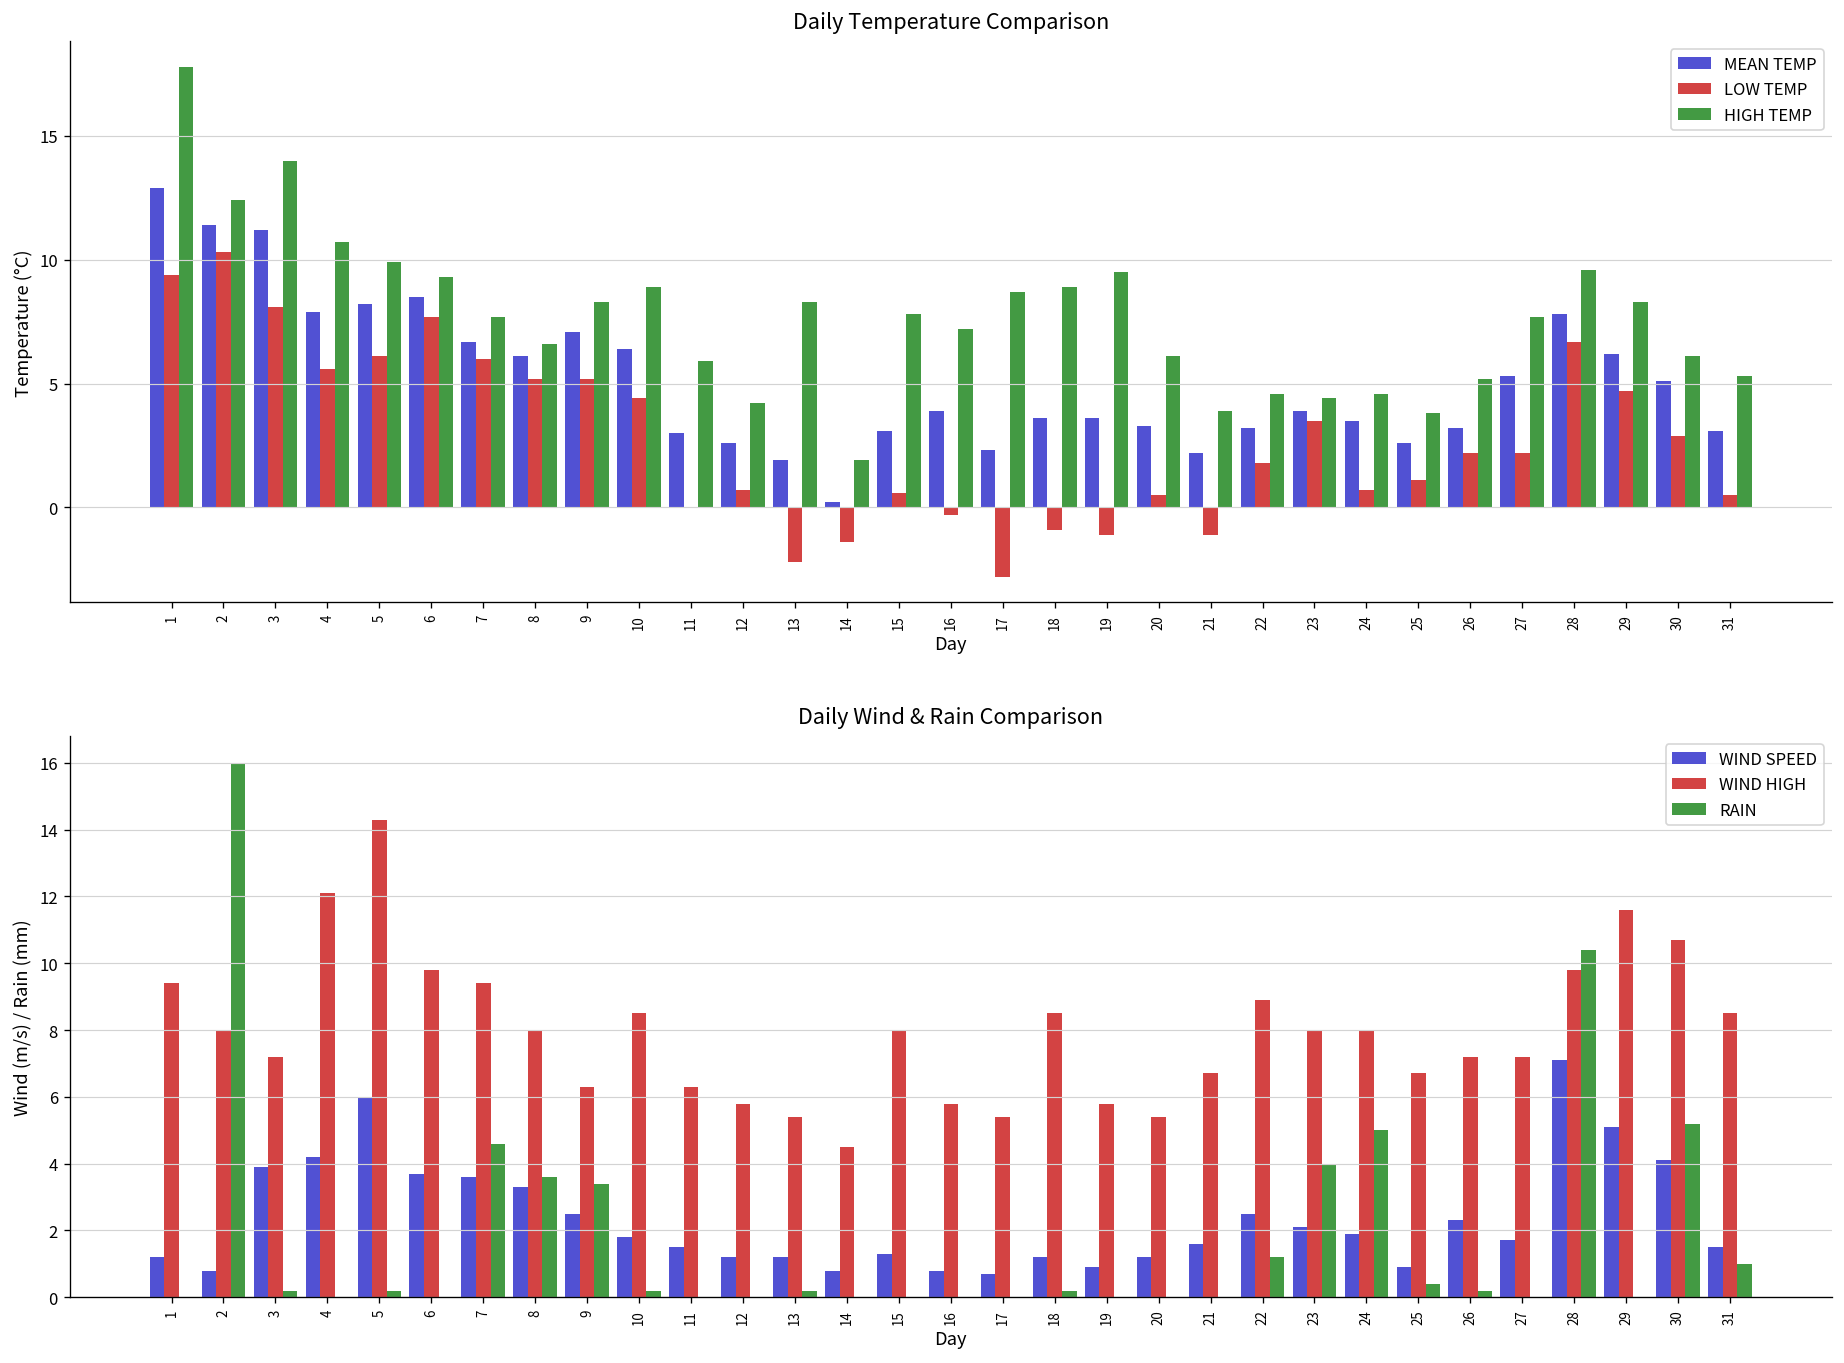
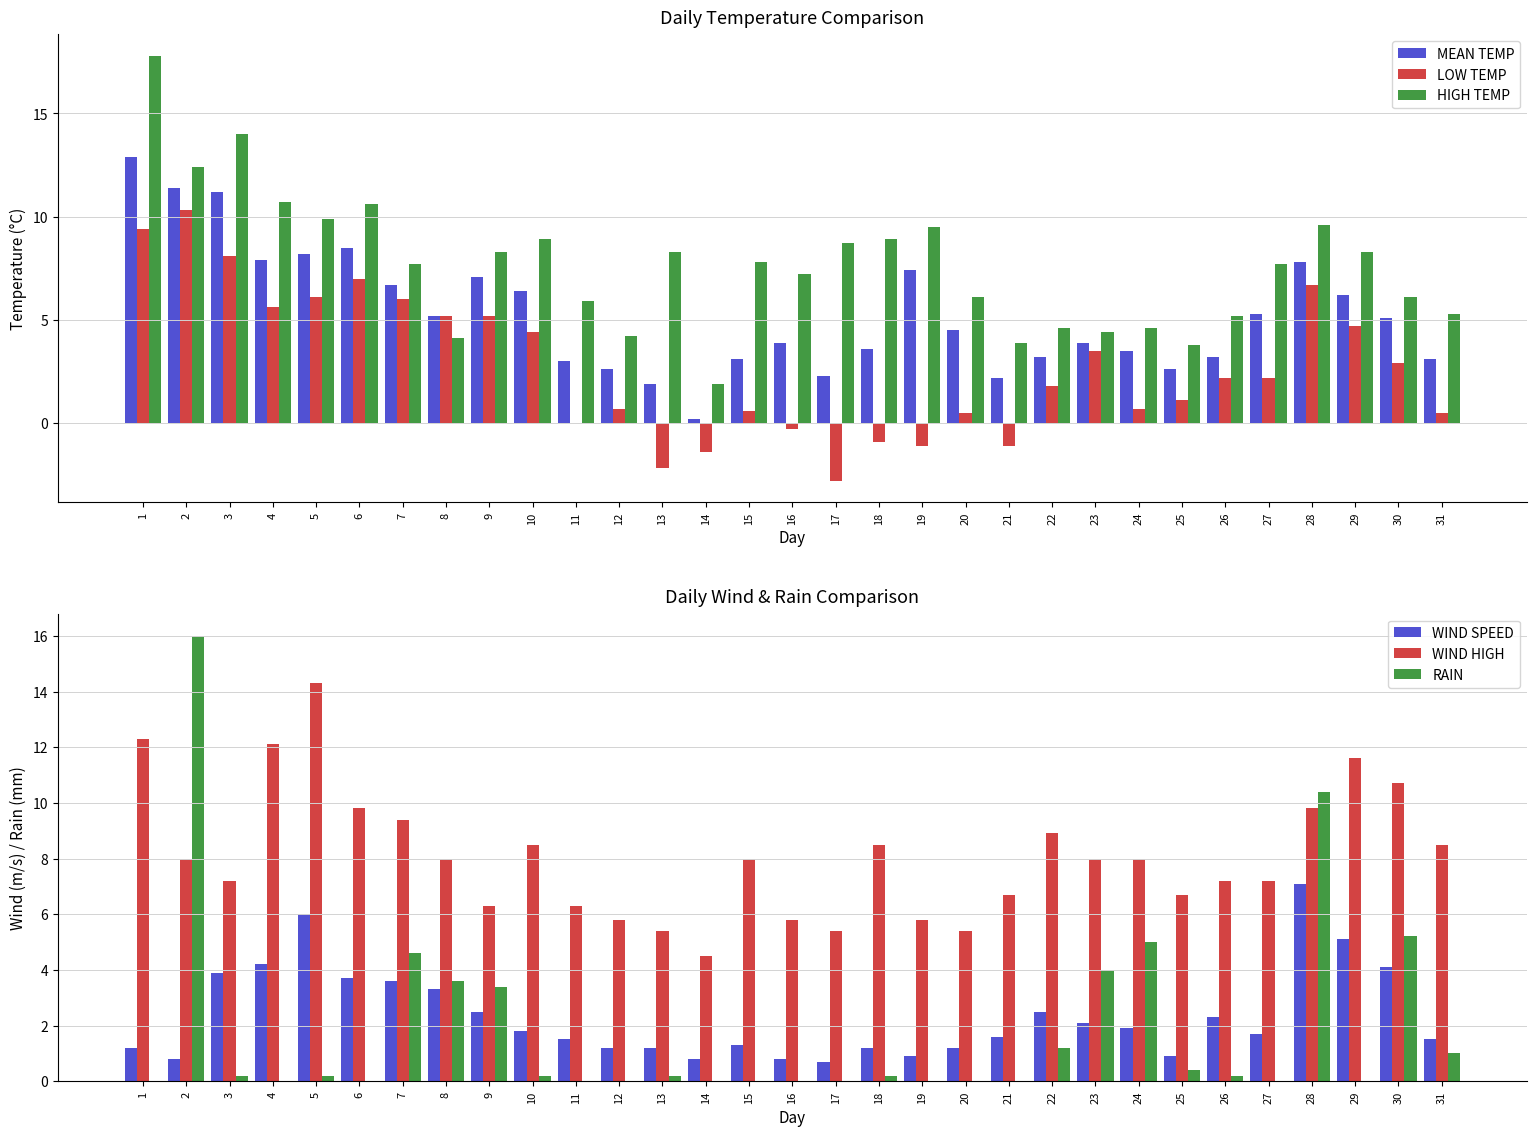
Daily Temperature Comparison, LOW TEMP, 6: 7.7 -> 7.0
Daily Temperature Comparison, HIGH TEMP, 6: 9.3 -> 10.6
Daily Temperature Comparison, MEAN TEMP, 8: 6.1 -> 5.2
Daily Temperature Comparison, HIGH TEMP, 8: 6.6 -> 4.1
Daily Temperature Comparison, MEAN TEMP, 19: 3.6 -> 7.4
Daily Temperature Comparison, MEAN TEMP, 20: 3.3 -> 4.5
Daily Wind & Rain Comparison, WIND HIGH, 1: 9.4 -> 12.3
